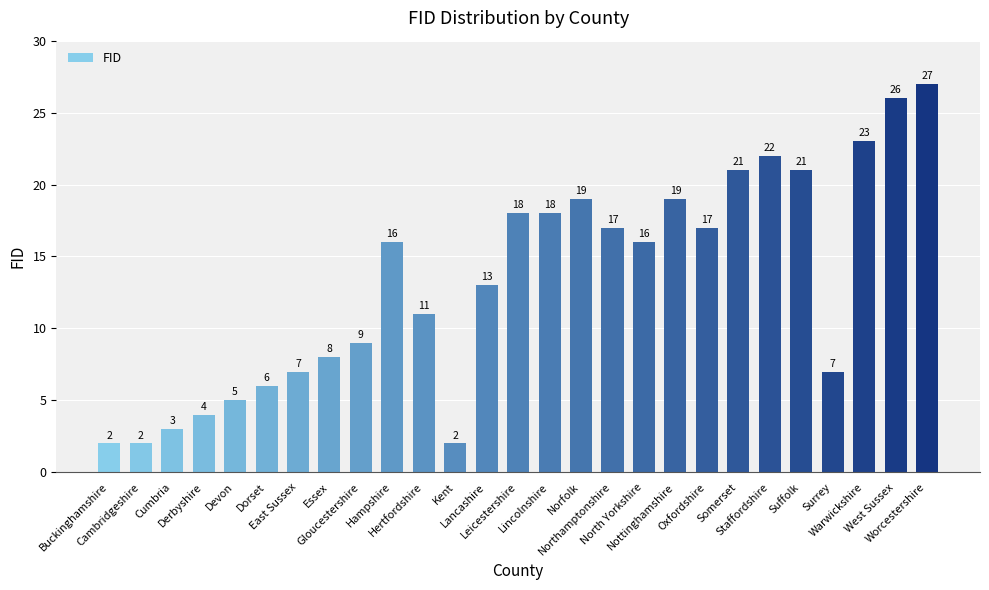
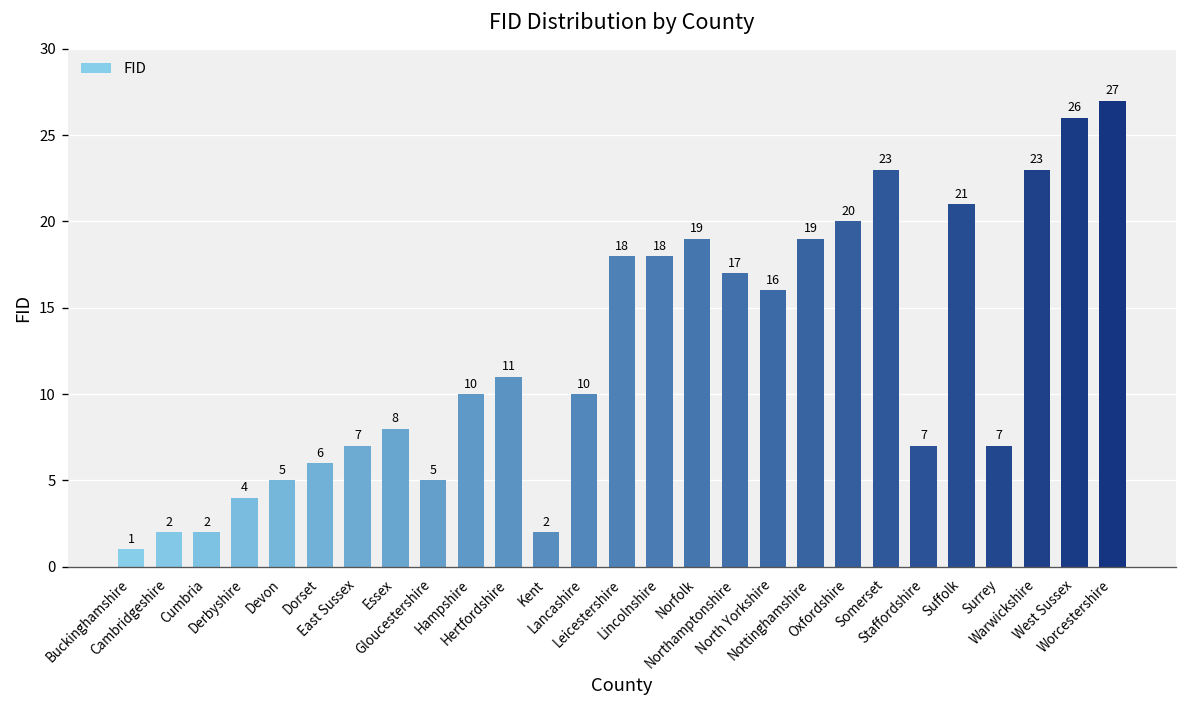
Buckinghamshire: 2 -> 1
Cumbria: 3 -> 2
Gloucestershire: 9 -> 5
Hampshire: 16 -> 10
Lancashire: 13 -> 10
Oxfordshire: 17 -> 20
Somerset: 21 -> 23
Staffordshire: 22 -> 7
